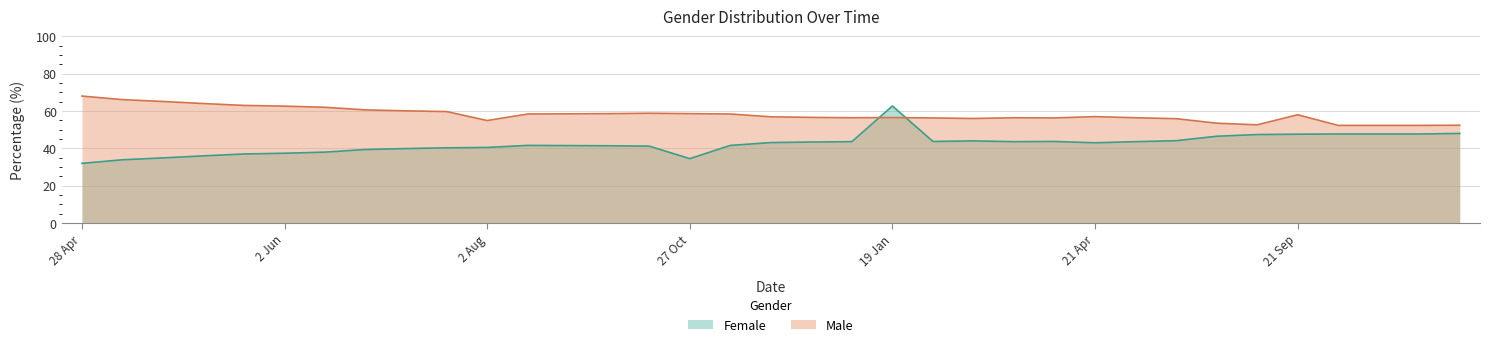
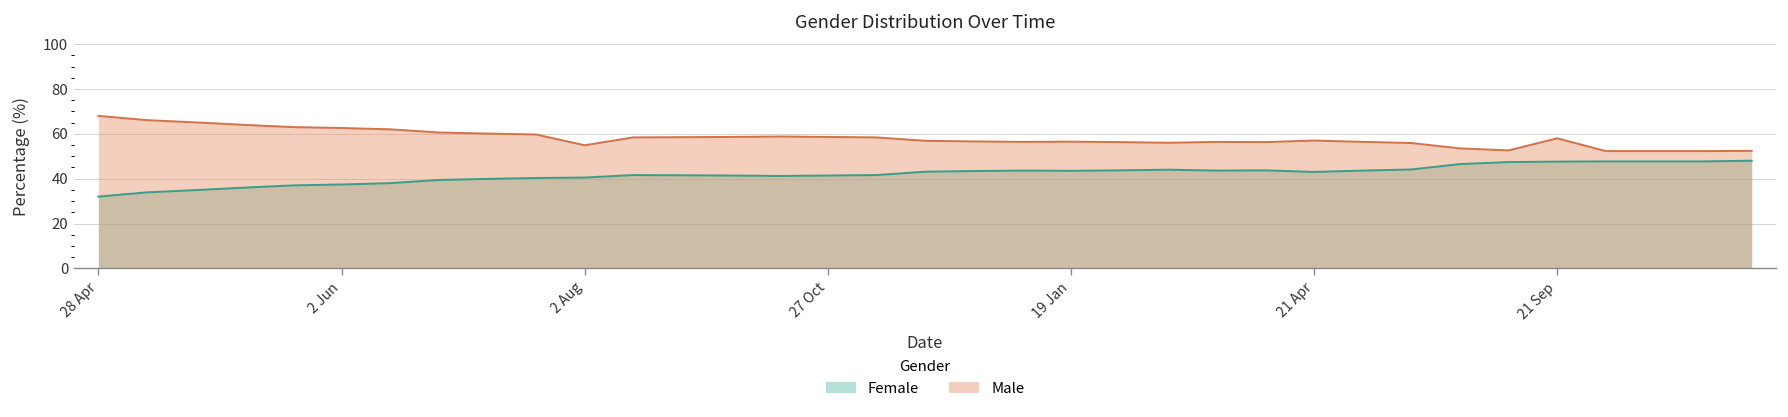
Female, 27 Oct: 35 -> 41
Female, 19 Jan: 63 -> 44
